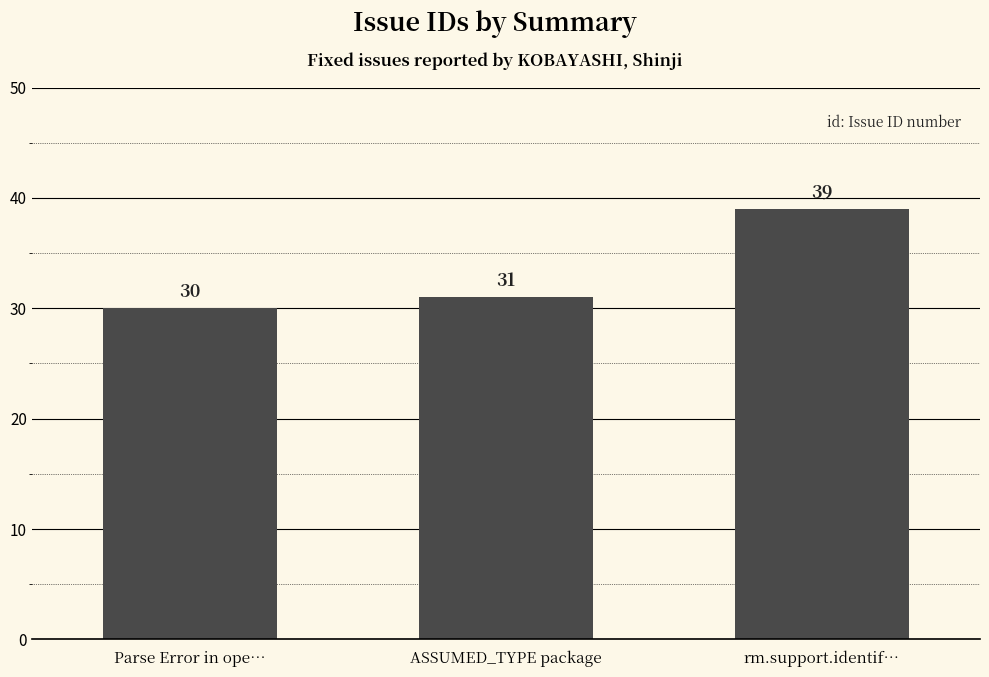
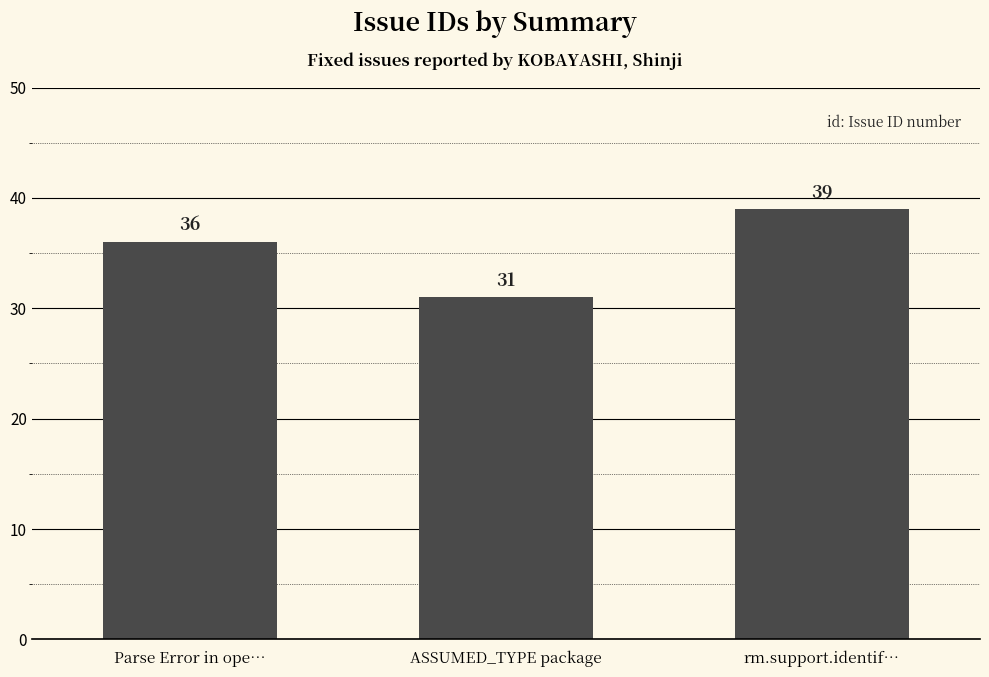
Parse Error in ope…: 30 -> 36
